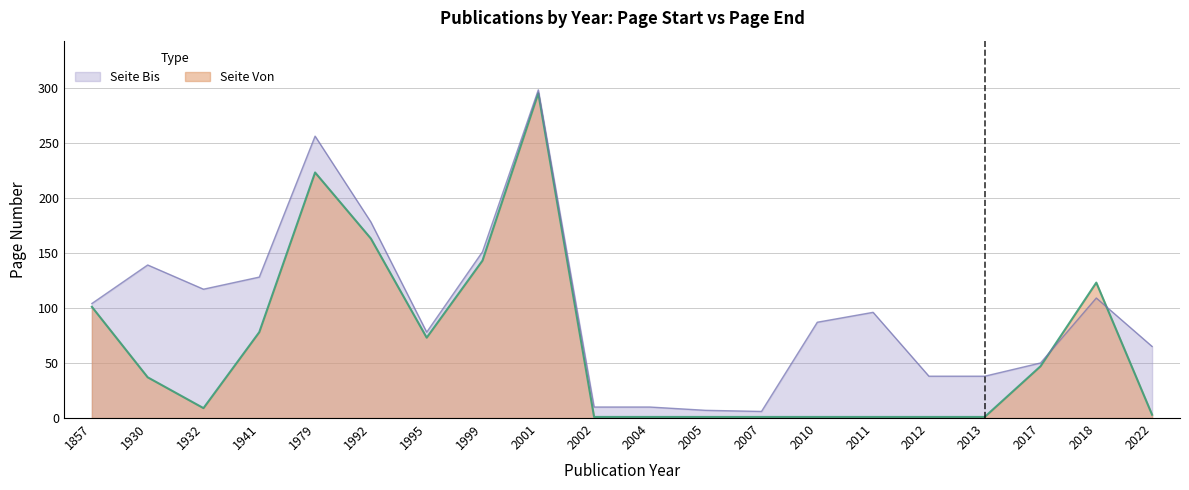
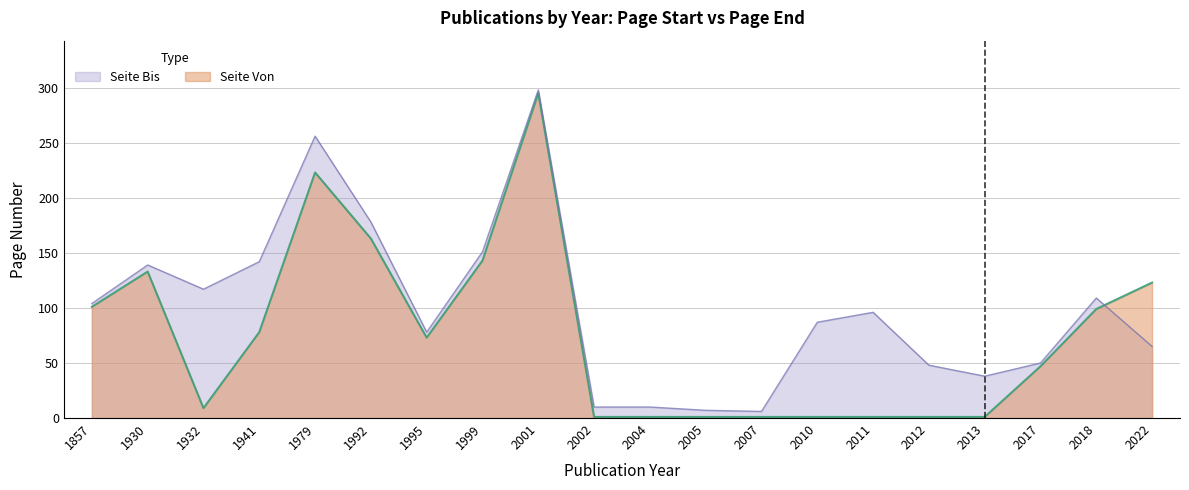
Seite Von, 1930: 37 -> 133
Seite Bis, 1941: 128 -> 142
Seite Bis, 2012: 38 -> 48
Seite Von, 2018: 123 -> 99
Seite Von, 2022: 3 -> 123
